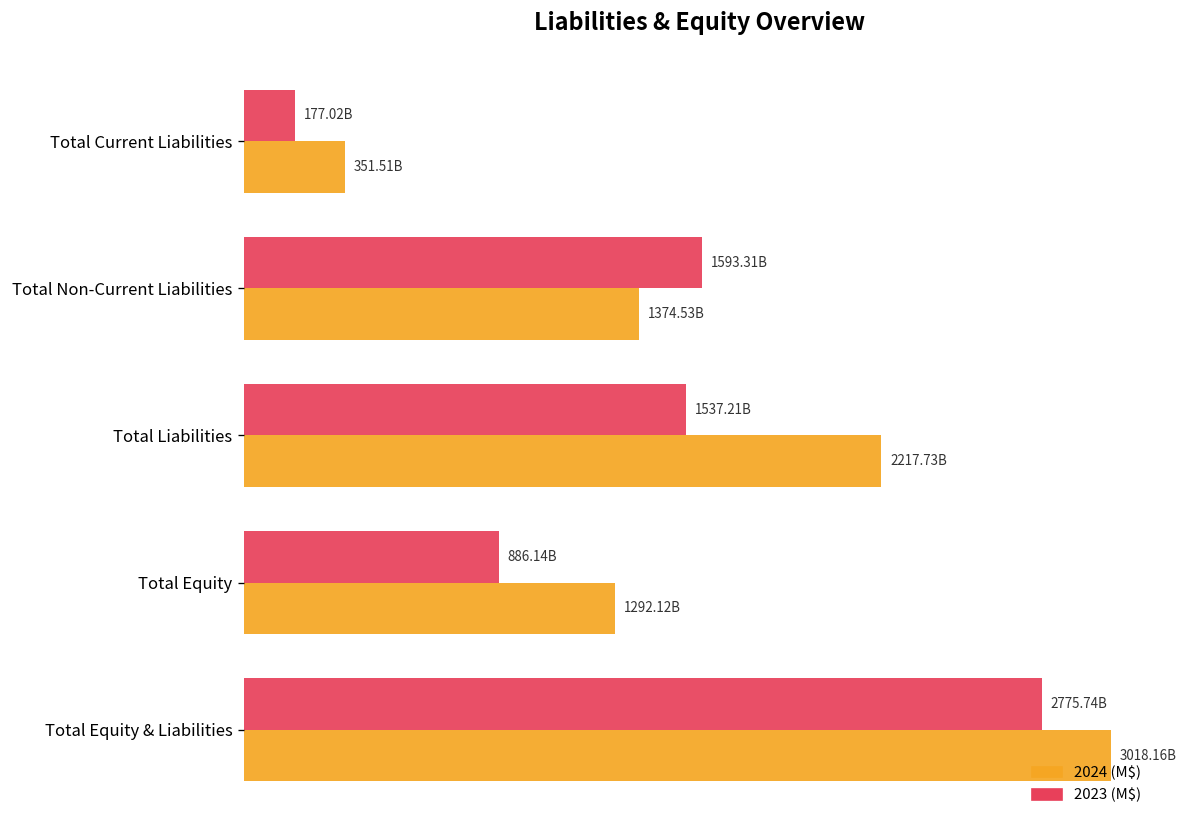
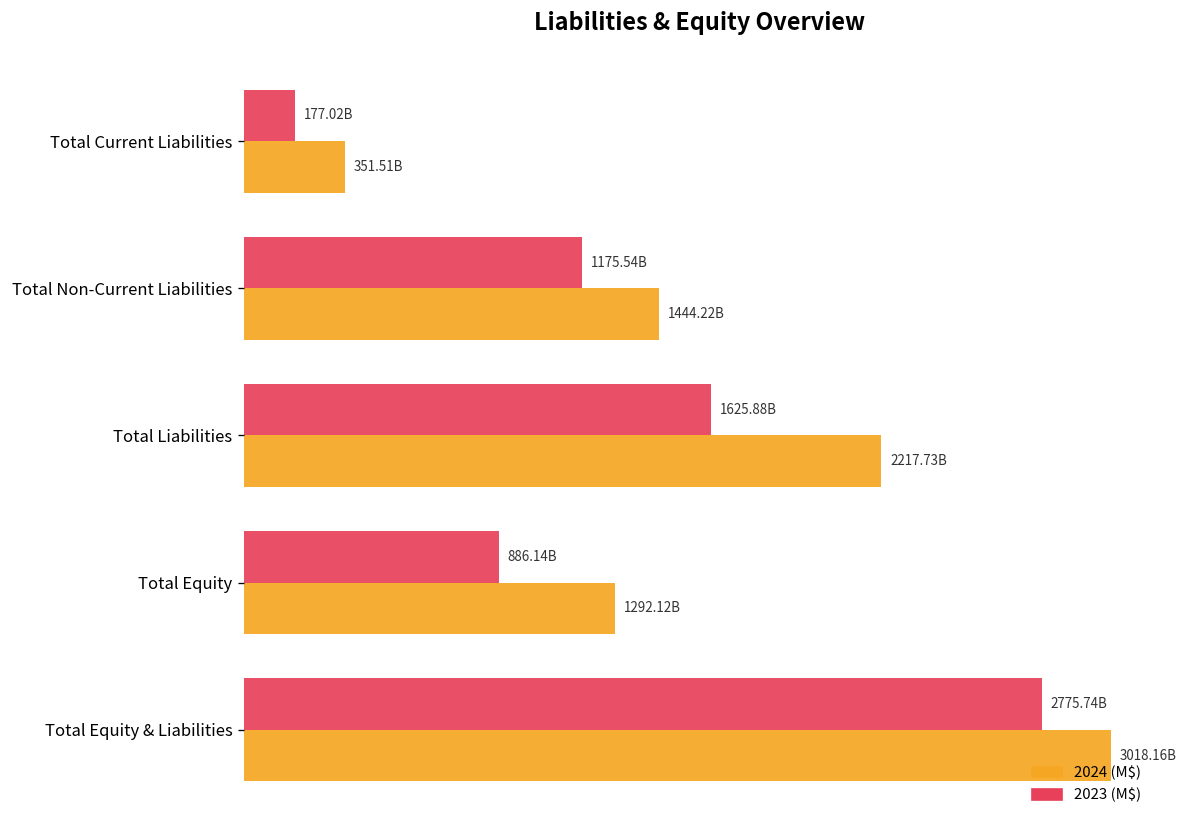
2023 (M$), Total Non-Current Liabilities: 1593.31B -> 1175.54B
2024 (M$), Total Non-Current Liabilities: 1374.53B -> 1444.22B
2023 (M$), Total Liabilities: 1537.21B -> 1625.88B
